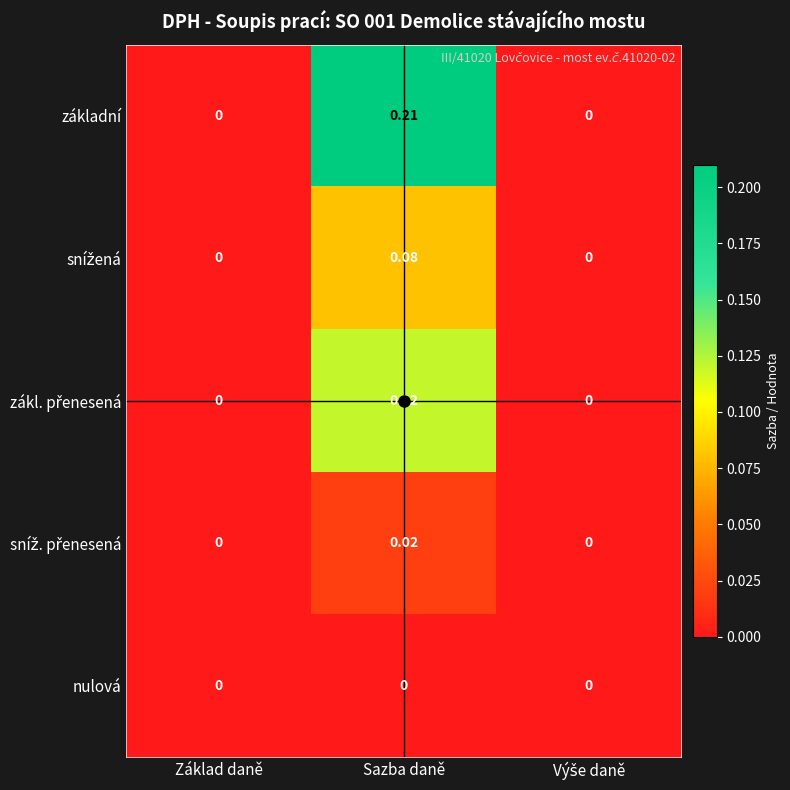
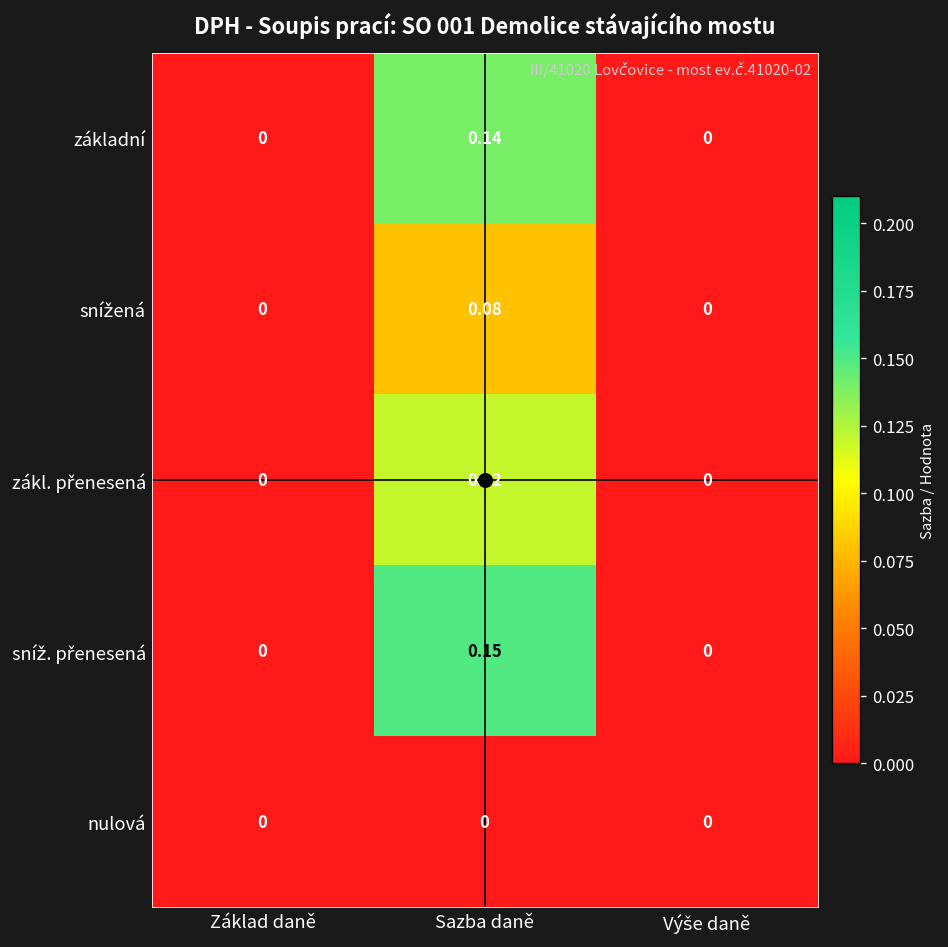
základní, Sazba daně: 0.21 -> 0.14
sníž. přenesená, Sazba daně: 0.02 -> 0.15
